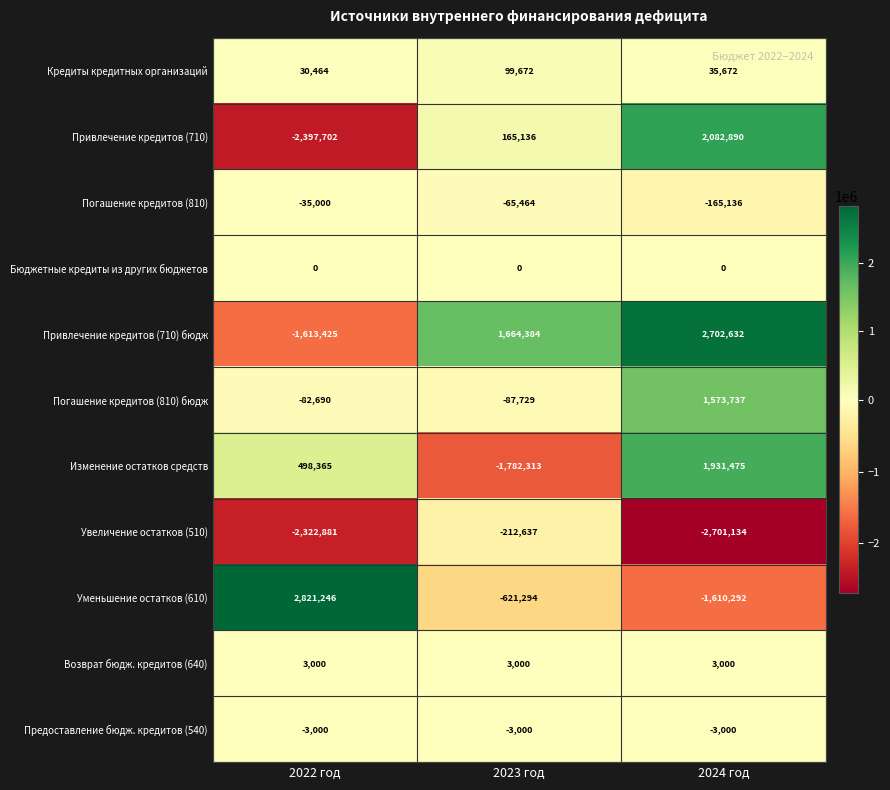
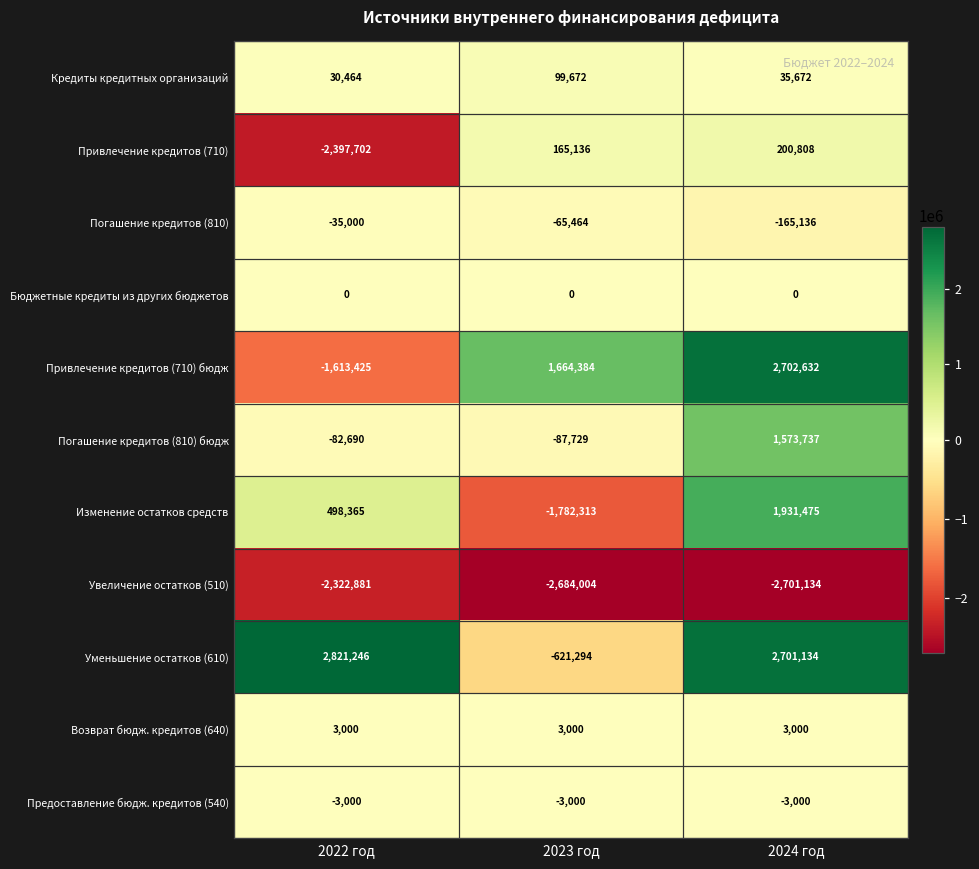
Привлечение кредитов (710), 2024 год: 2,082,890 -> 200,808
Увеличение остатков (510), 2023 год: -212,637 -> -2,684,004
Уменьшение остатков (610), 2024 год: -1,610,292 -> 2,701,134
